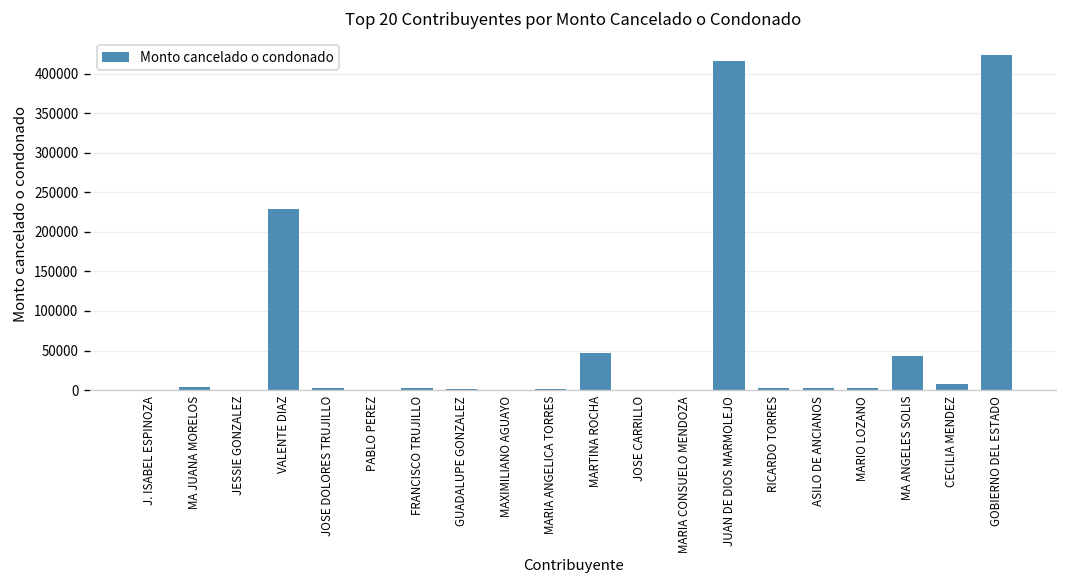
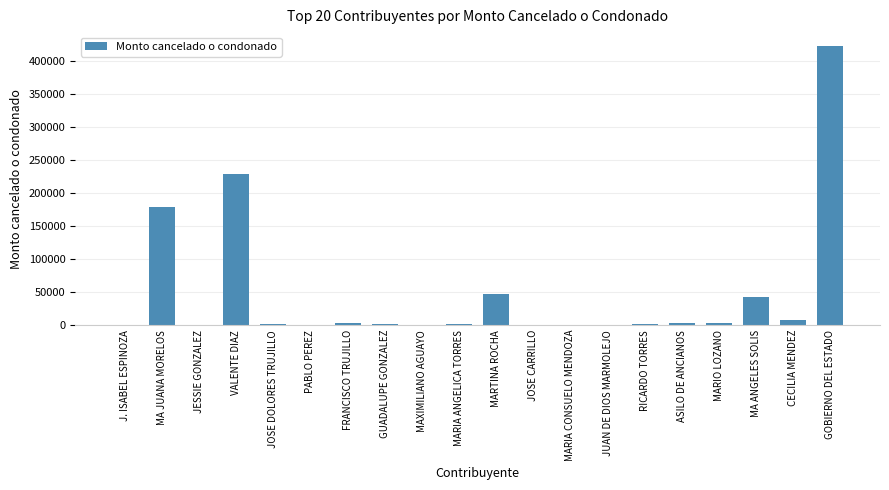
MA JUANA MORELOS: 0 -> 180000
JUAN DE DIOS MARMOLEJO: 420000 -> 0
